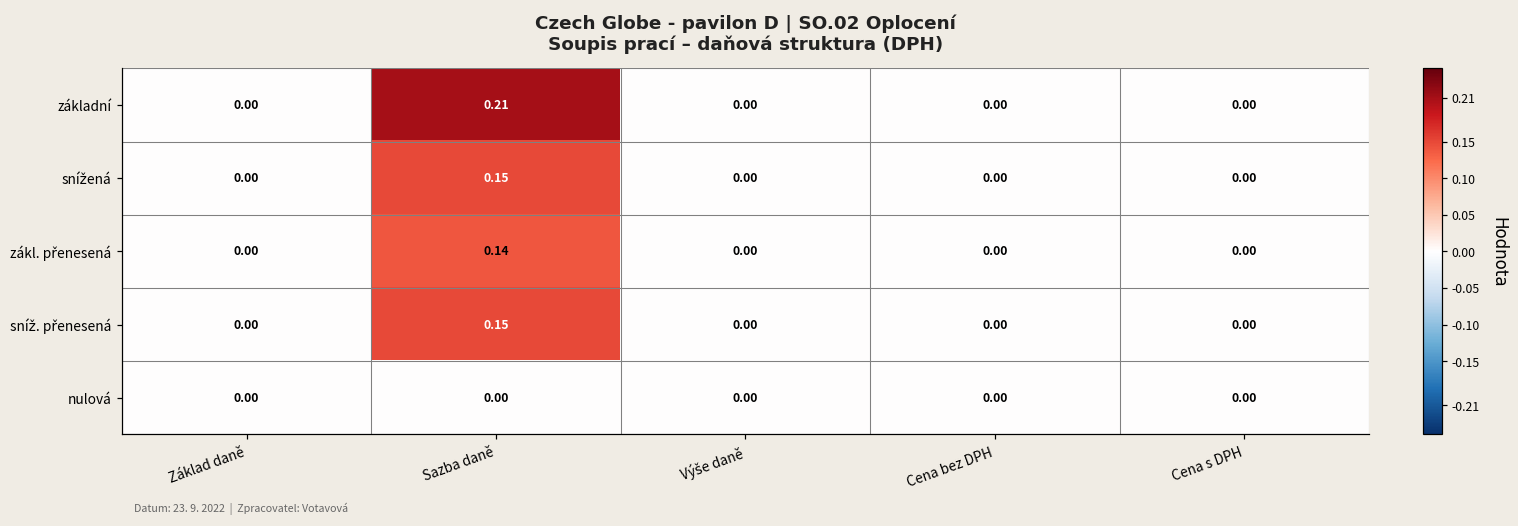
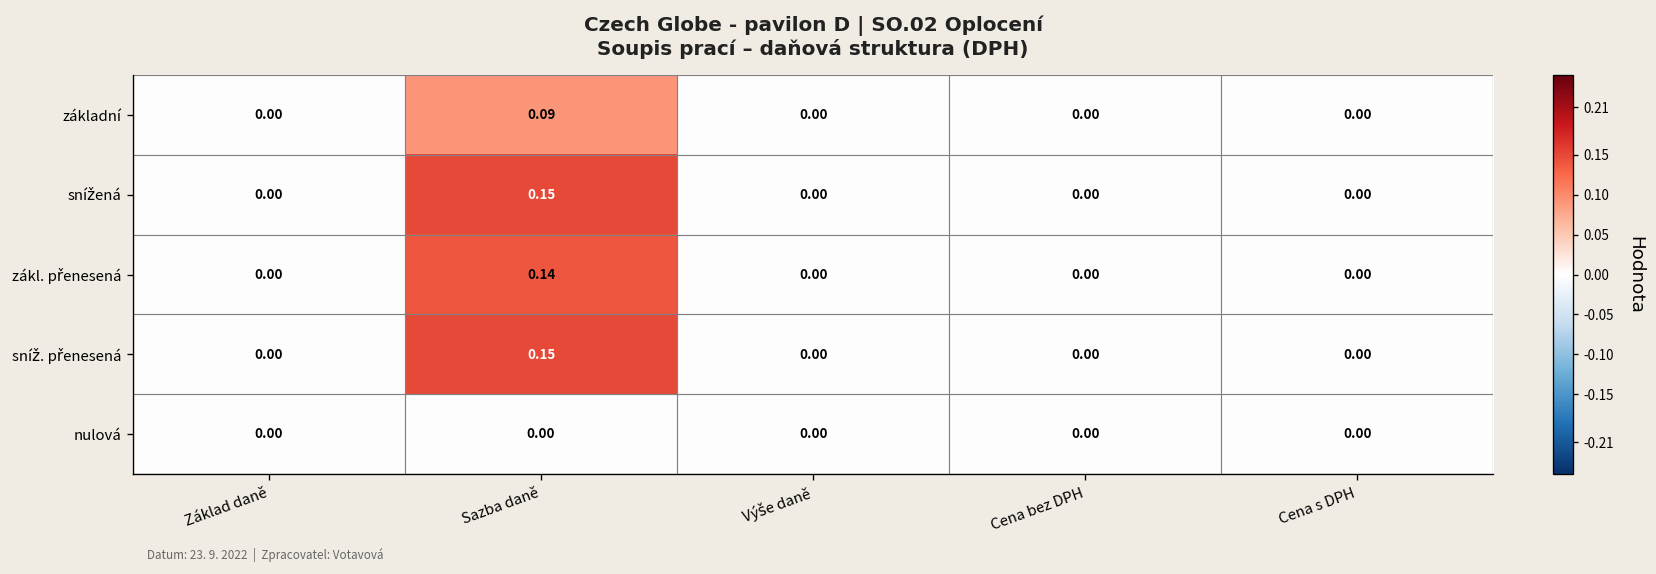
základní, Sazba daně: 0.21 -> 0.09
